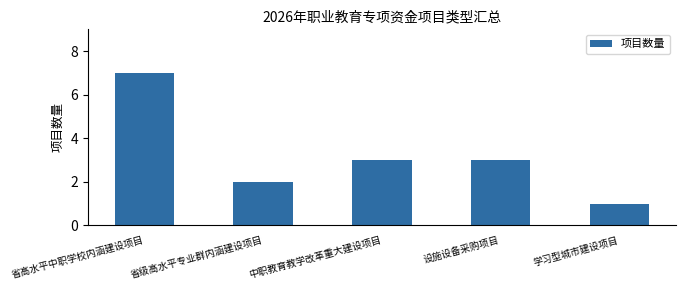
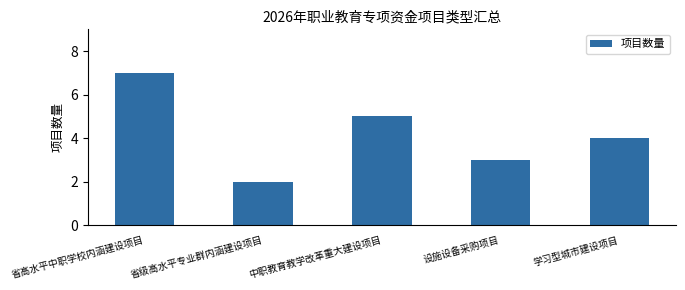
中职教育教学改革重大建设项目: 3 -> 5
学习型城市建设项目: 1 -> 4
